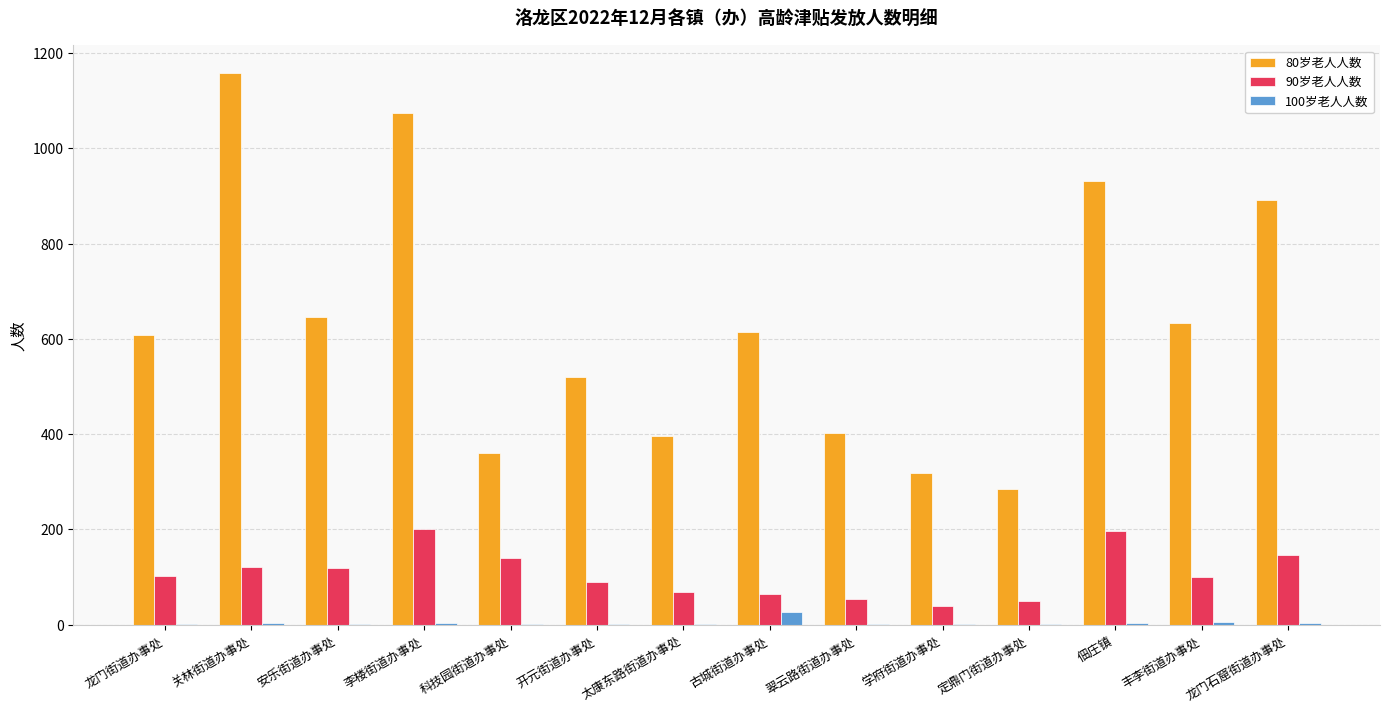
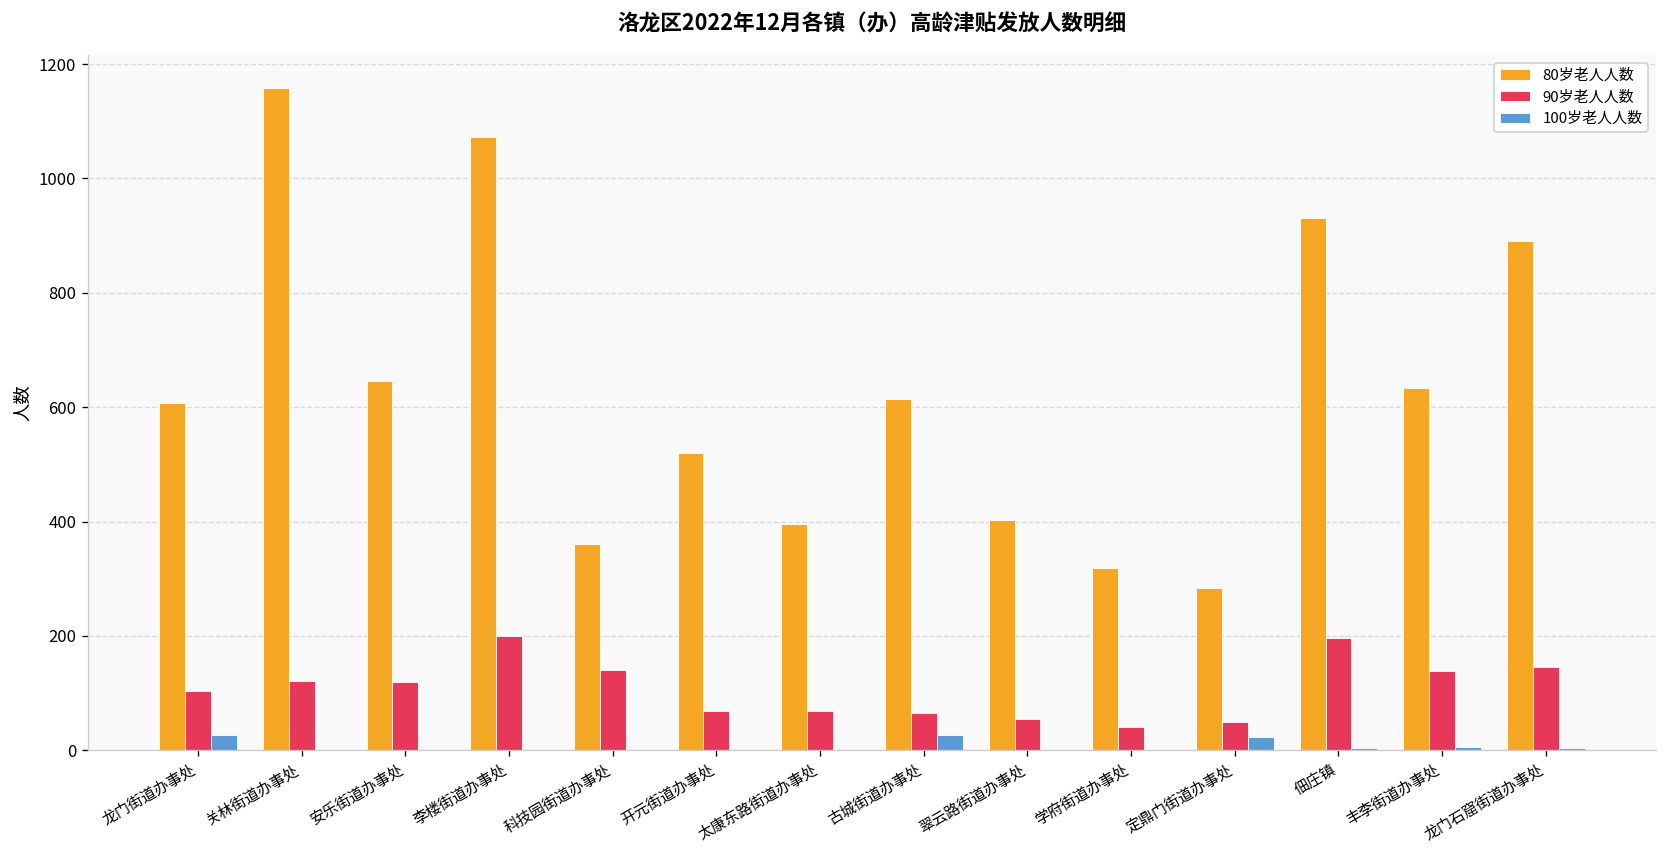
100岁老人人数, 龙门街道办事处: 0 -> 30
90岁老人人数, 开元街道办事处: 90 -> 70
100岁老人人数, 定鼎门街道办事处: 0 -> 20
90岁老人人数, 丰李街道办事处: 100 -> 140
